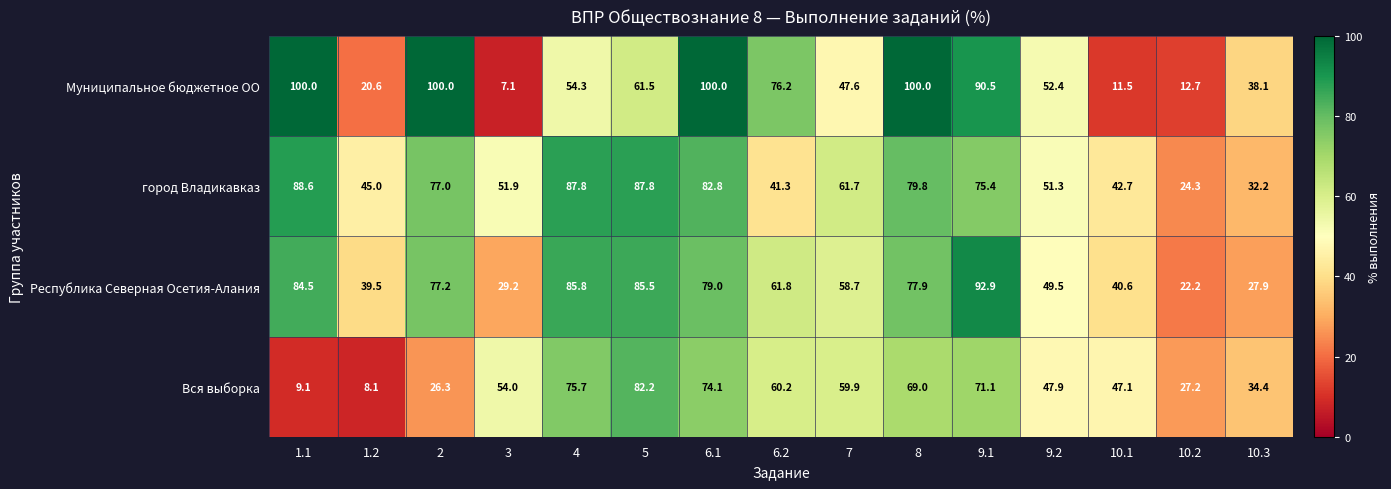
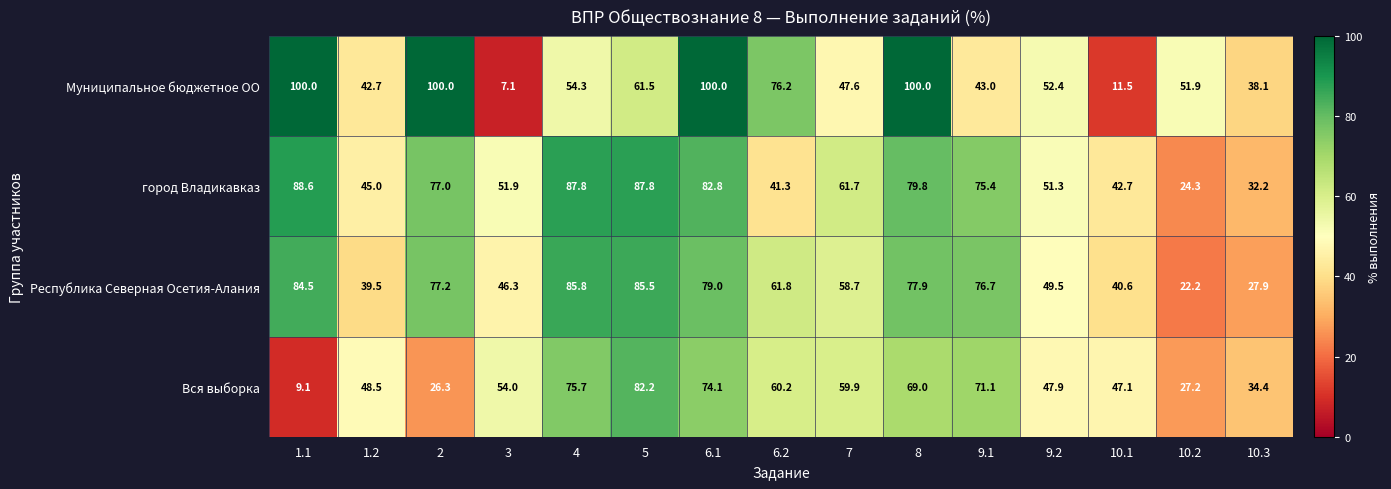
Муниципальное бюджетное ОО, 1.2: 20.6 -> 42.7
Муниципальное бюджетное ОО, 9.1: 90.5 -> 43.0
Муниципальное бюджетное ОО, 10.2: 12.7 -> 51.9
Республика Северная Осетия-Алания, 3: 29.2 -> 46.3
Республика Северная Осетия-Алания, 9.1: 92.9 -> 76.7
Вся выборка, 1.2: 8.1 -> 48.5
